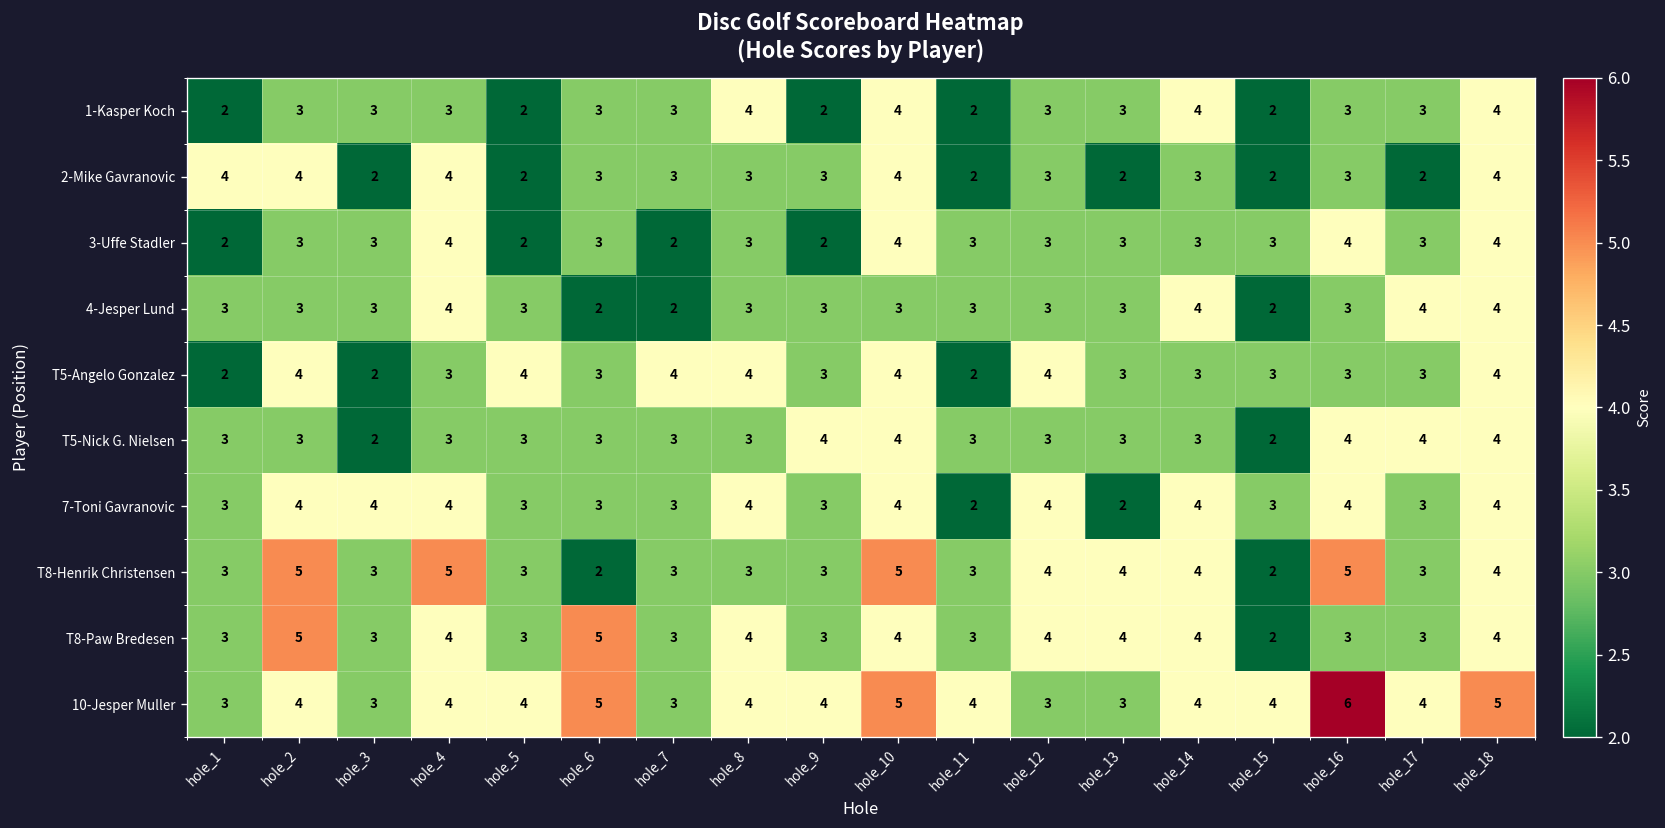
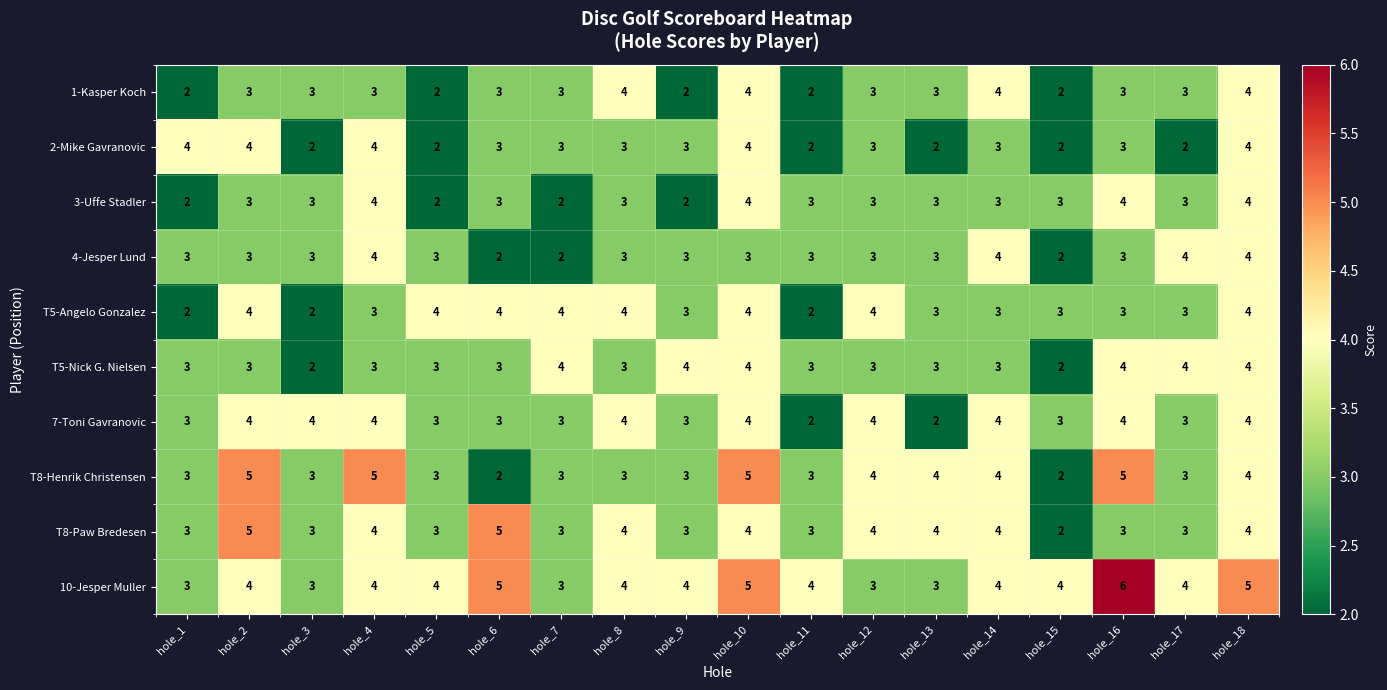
T5-Angelo Gonzalez, hole_6: 3 -> 4
T5-Nick G. Nielsen, hole_7: 3 -> 4
